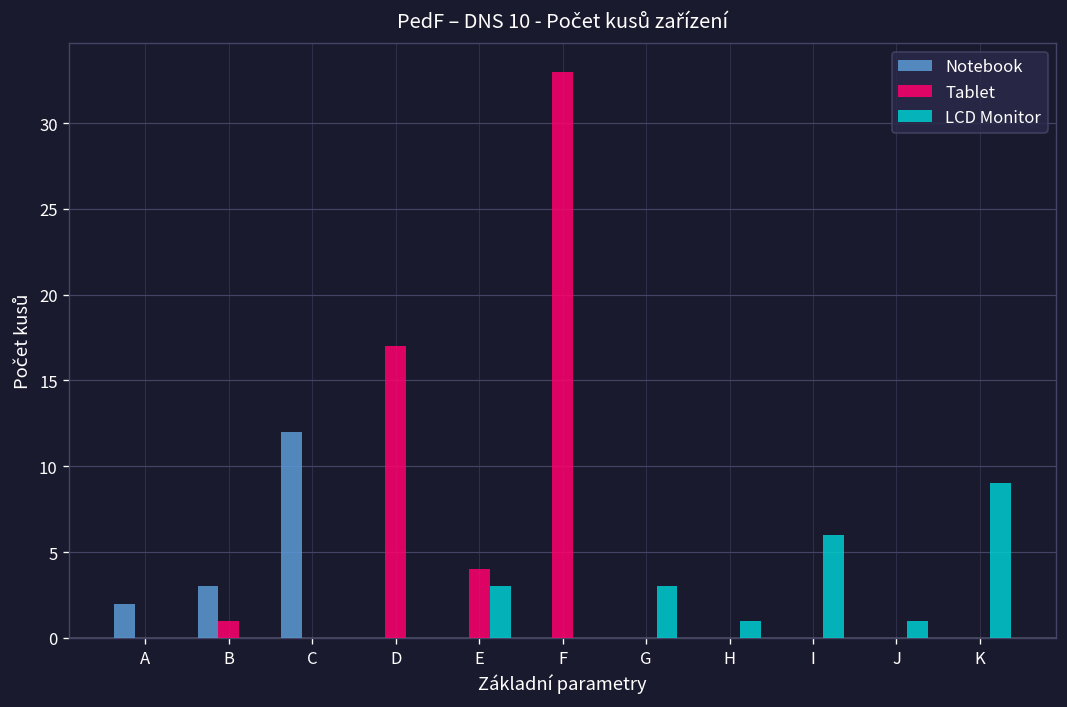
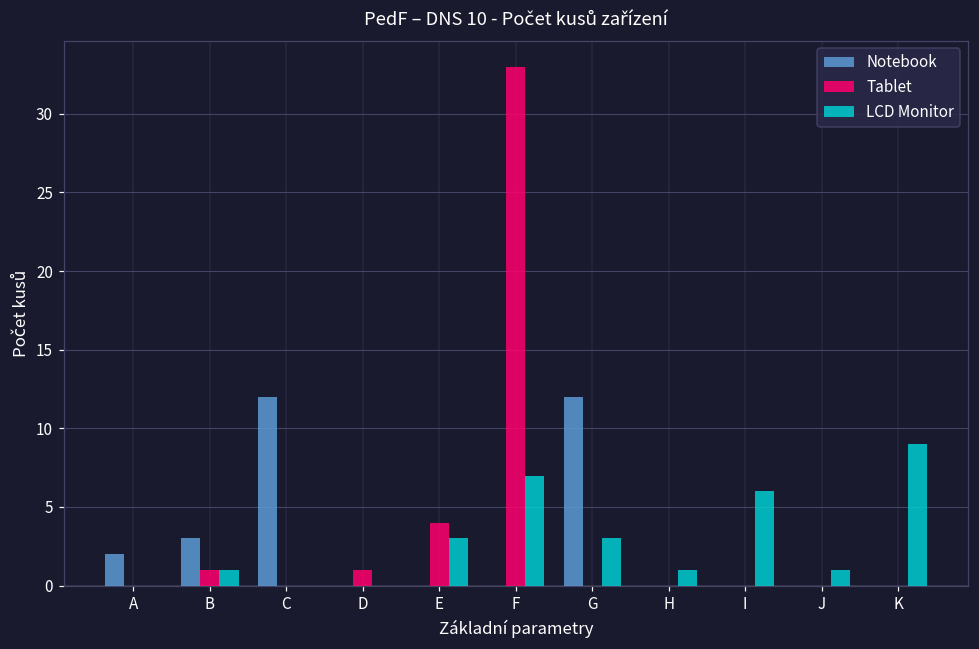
LCD Monitor, B: 0 -> 1
Tablet, D: 17 -> 1
LCD Monitor, F: 0 -> 7
Notebook, G: 0 -> 12
